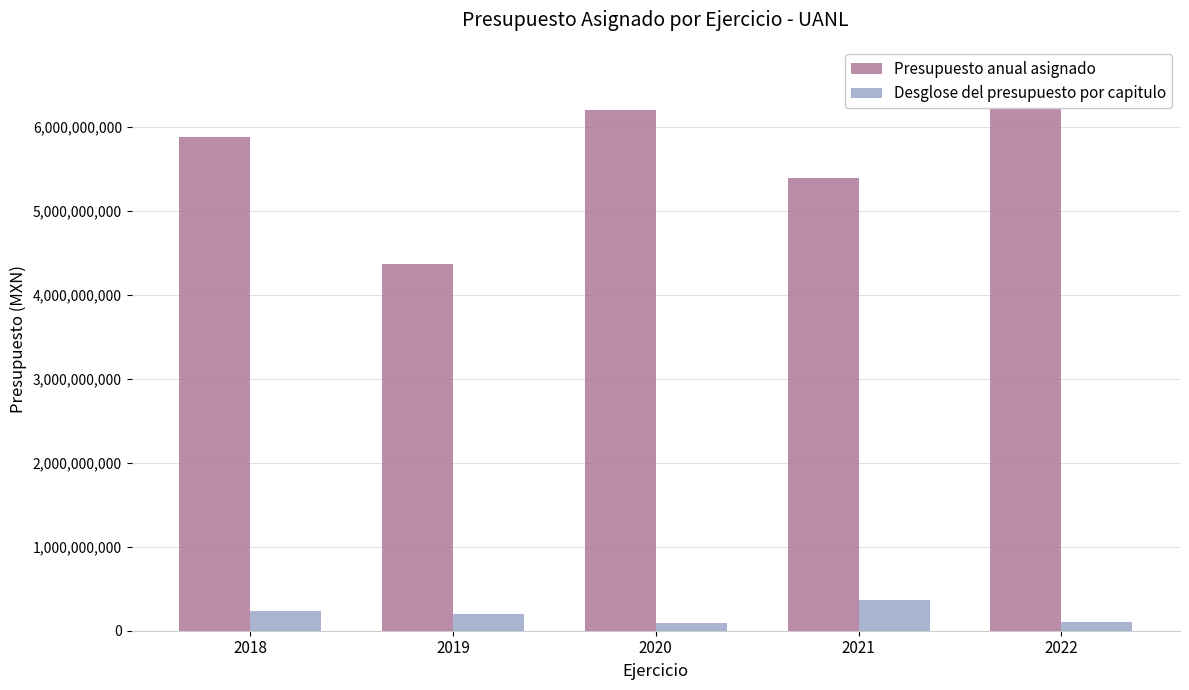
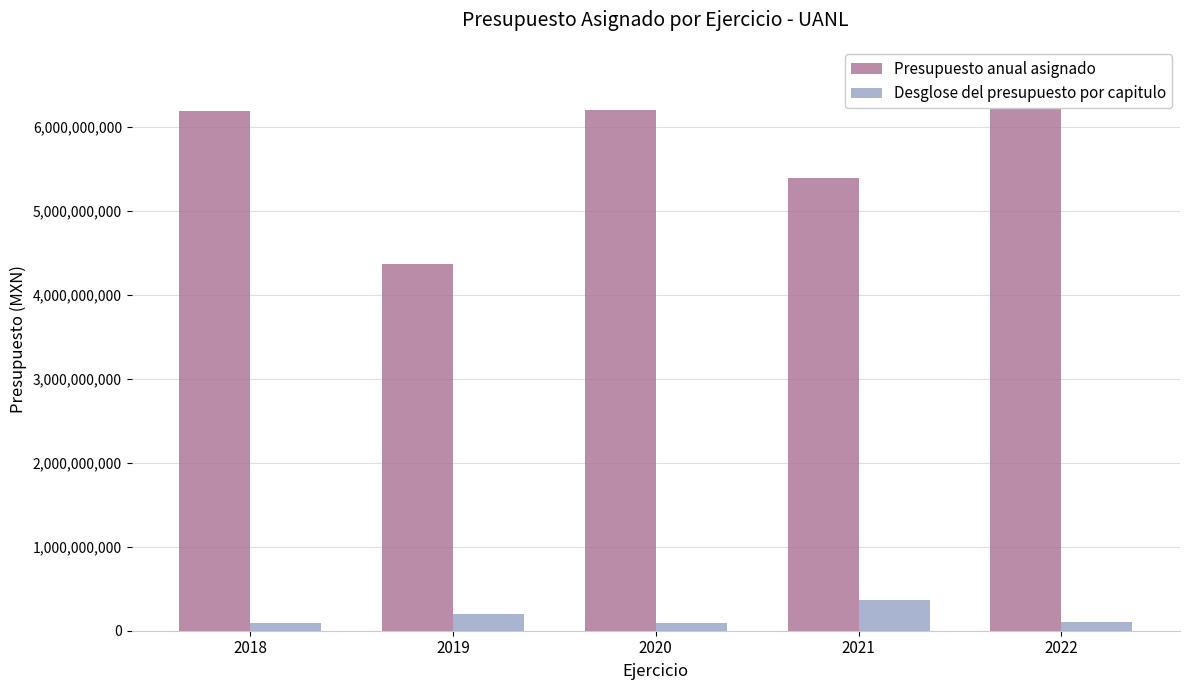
Presupuesto anual asignado, 2018: 5,900,000,000 -> 6,200,000,000
Desglose del presupuesto por capitulo, 2018: 200,000,000 -> 100,000,000
